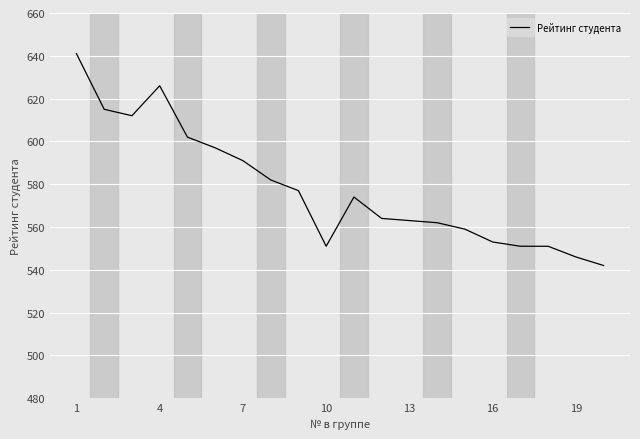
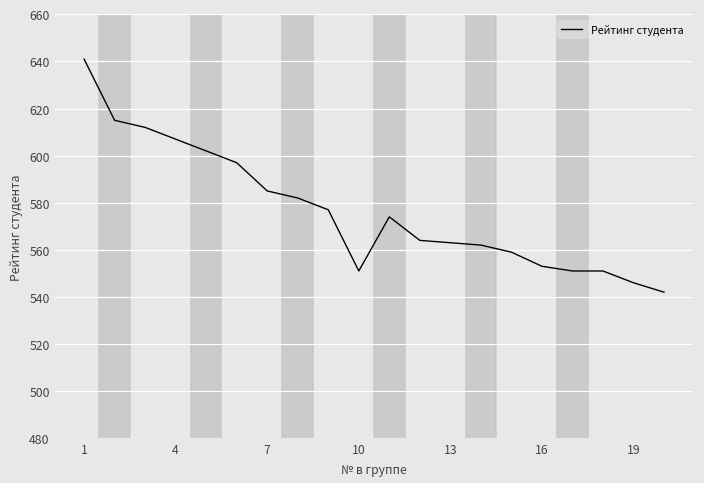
4: 626 -> 607
7: 591 -> 585
